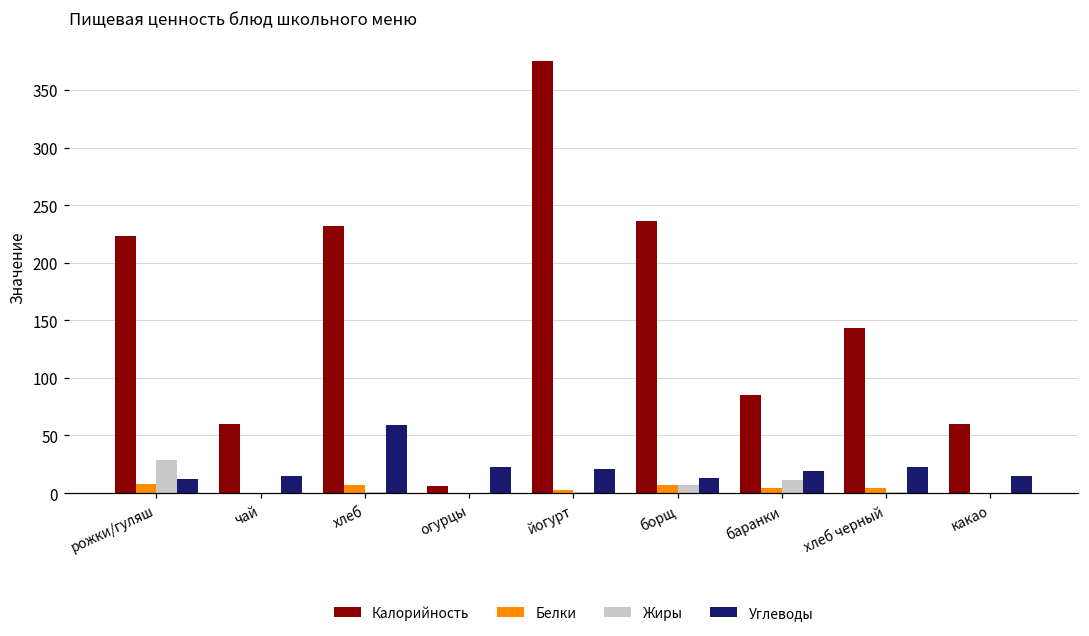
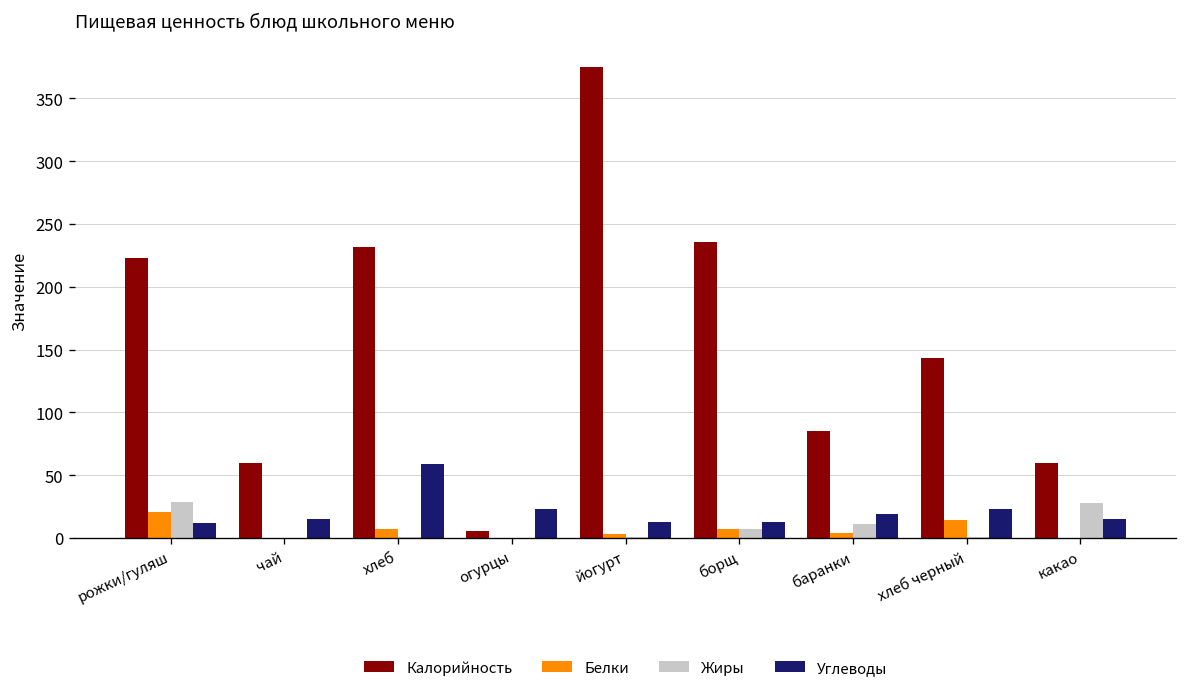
Белки, рожки/гуляш: 8 -> 21
Углеводы, йогурт: 21 -> 13
Белки, хлеб черный: 4 -> 14
Жиры, какао: 0 -> 28
